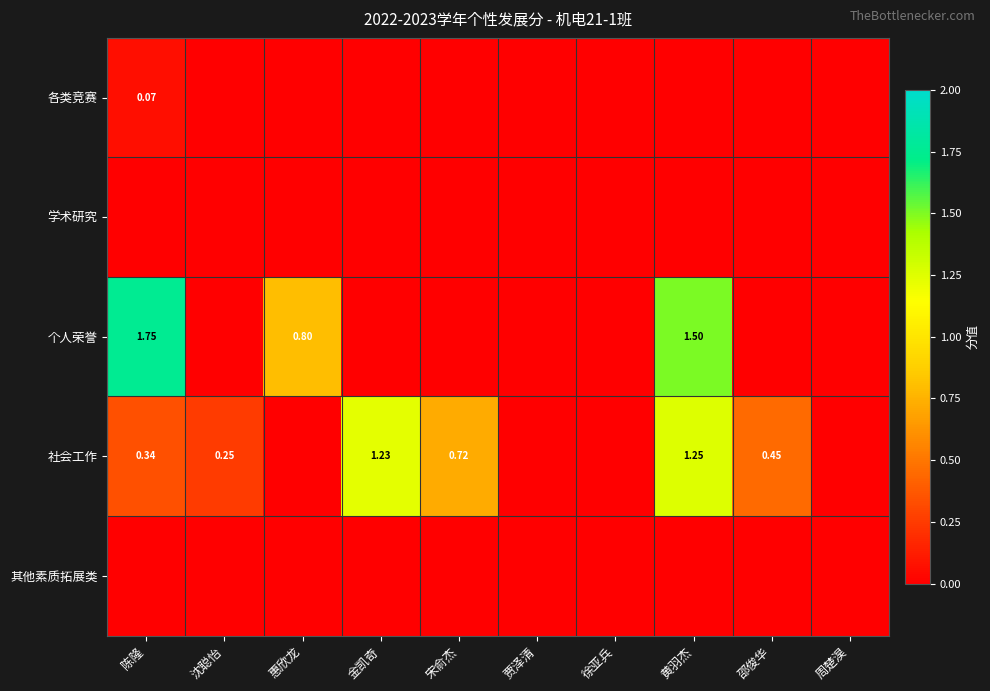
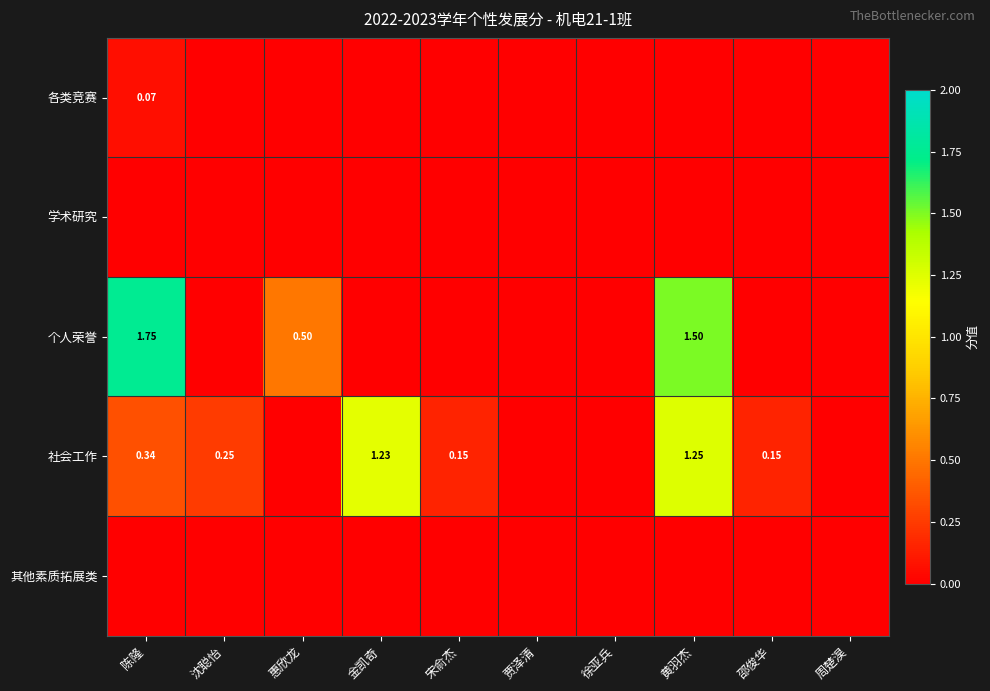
个人荣誉, 惠欣龙: 0.80 -> 0.50
社会工作, 宋俞杰: 0.72 -> 0.15
社会工作, 邵俊华: 0.45 -> 0.15
